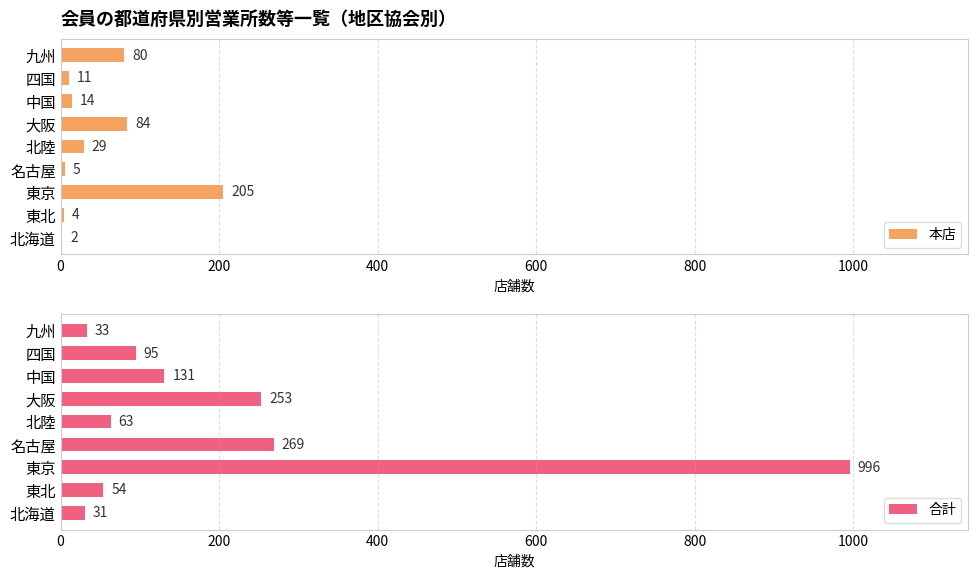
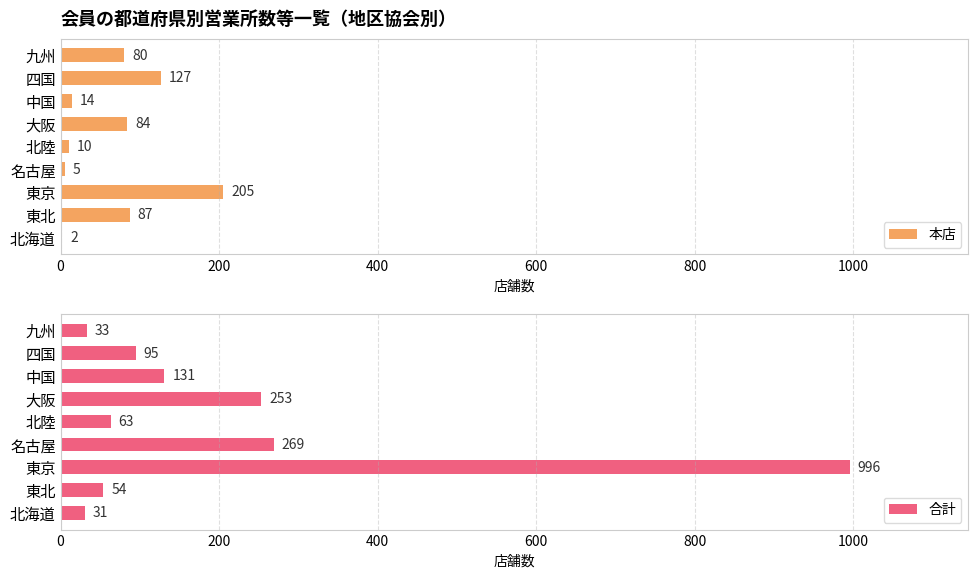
会員の都道府県別営業所数等一覧（地区協会別）, 四国: 11 -> 127
会員の都道府県別営業所数等一覧（地区協会別）, 北陸: 29 -> 10
会員の都道府県別営業所数等一覧（地区協会別）, 東北: 4 -> 87
